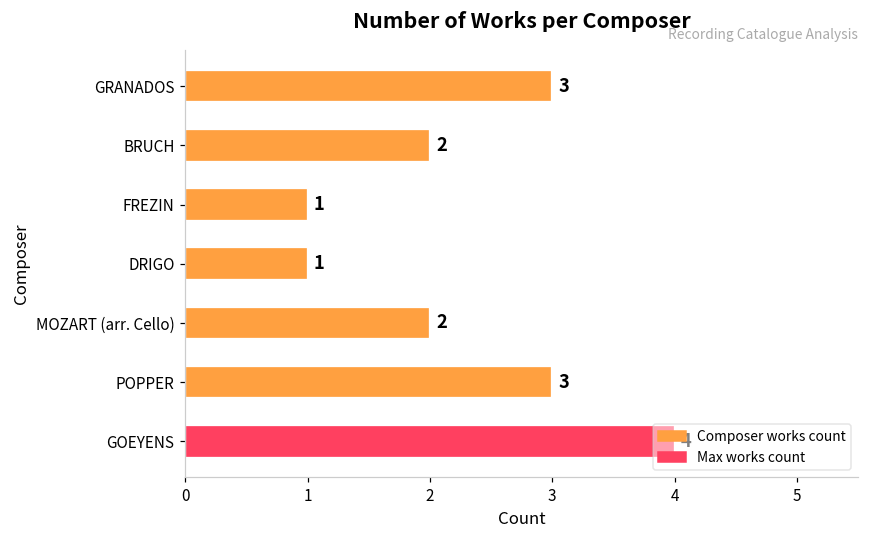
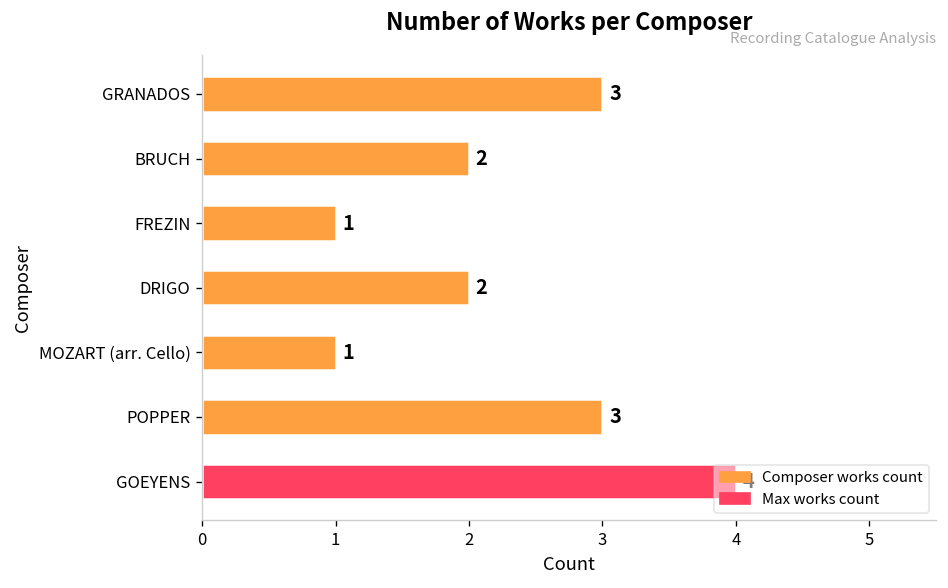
DRIGO: 1 -> 2
MOZART (arr. Cello): 2 -> 1
